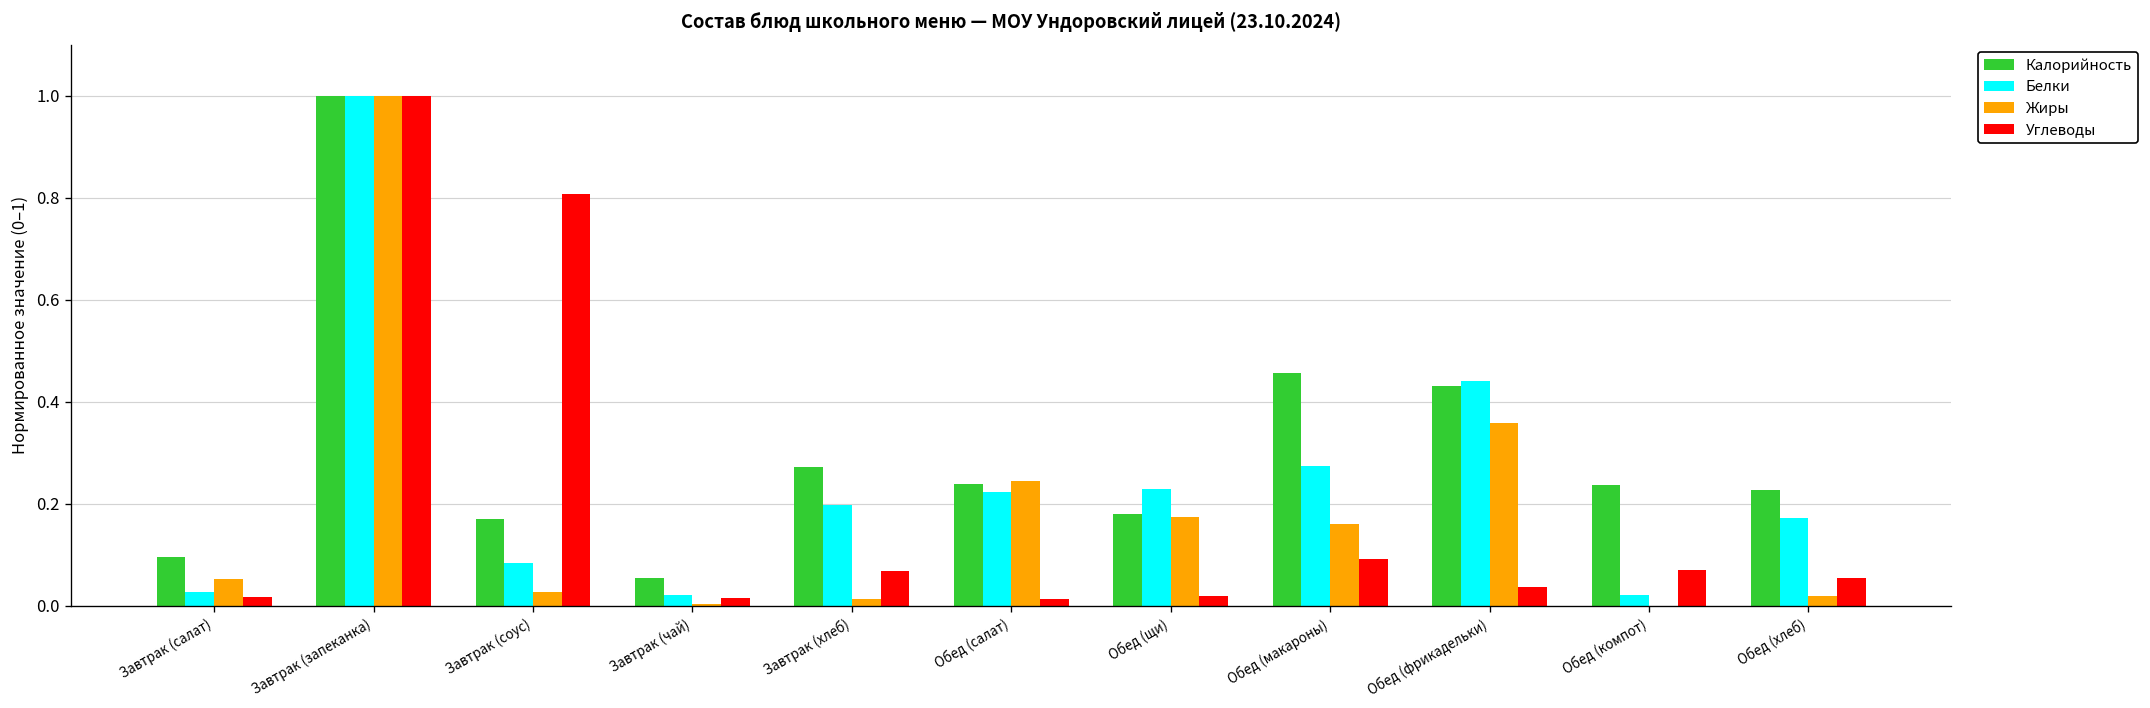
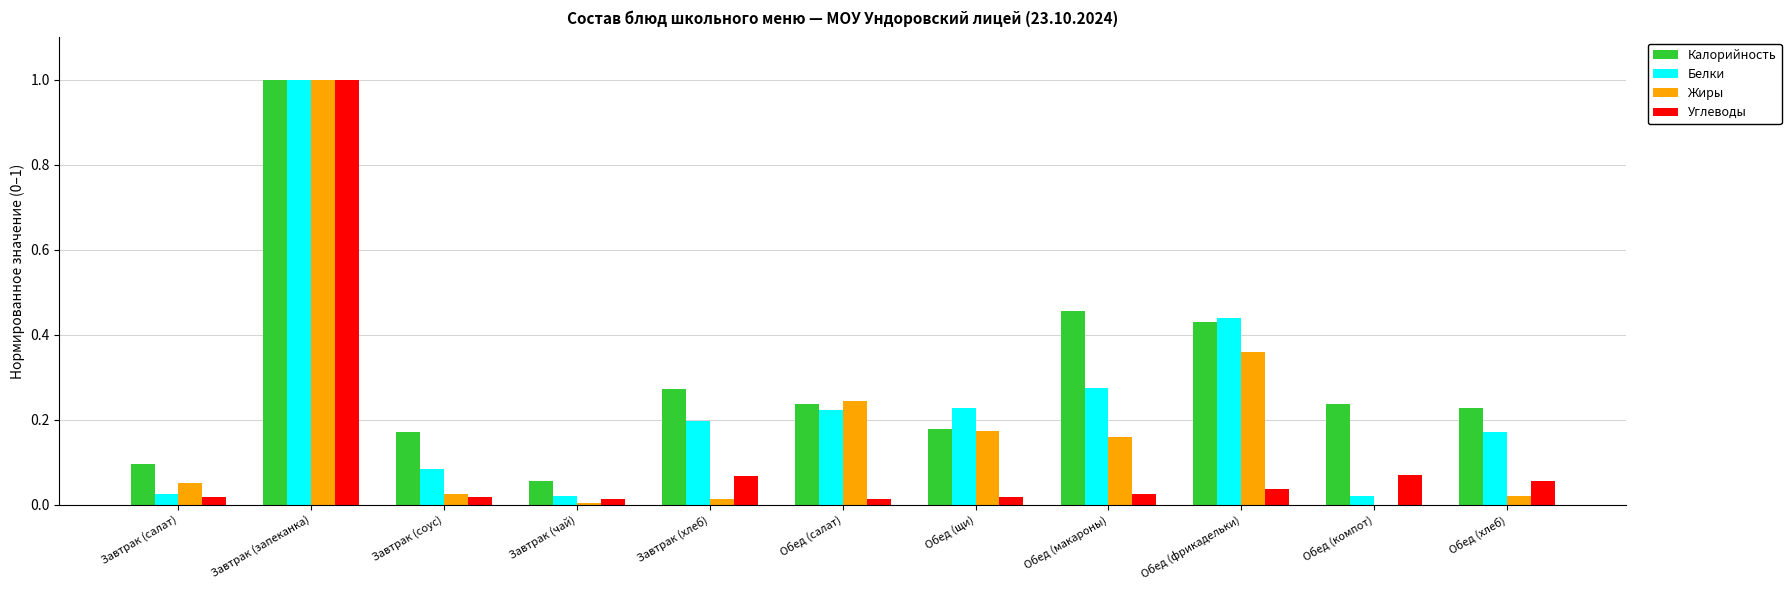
Углеводы, Завтрак (соус): 0.81 -> 0.02
Углеводы, Обед (макароны): 0.09 -> 0.03
